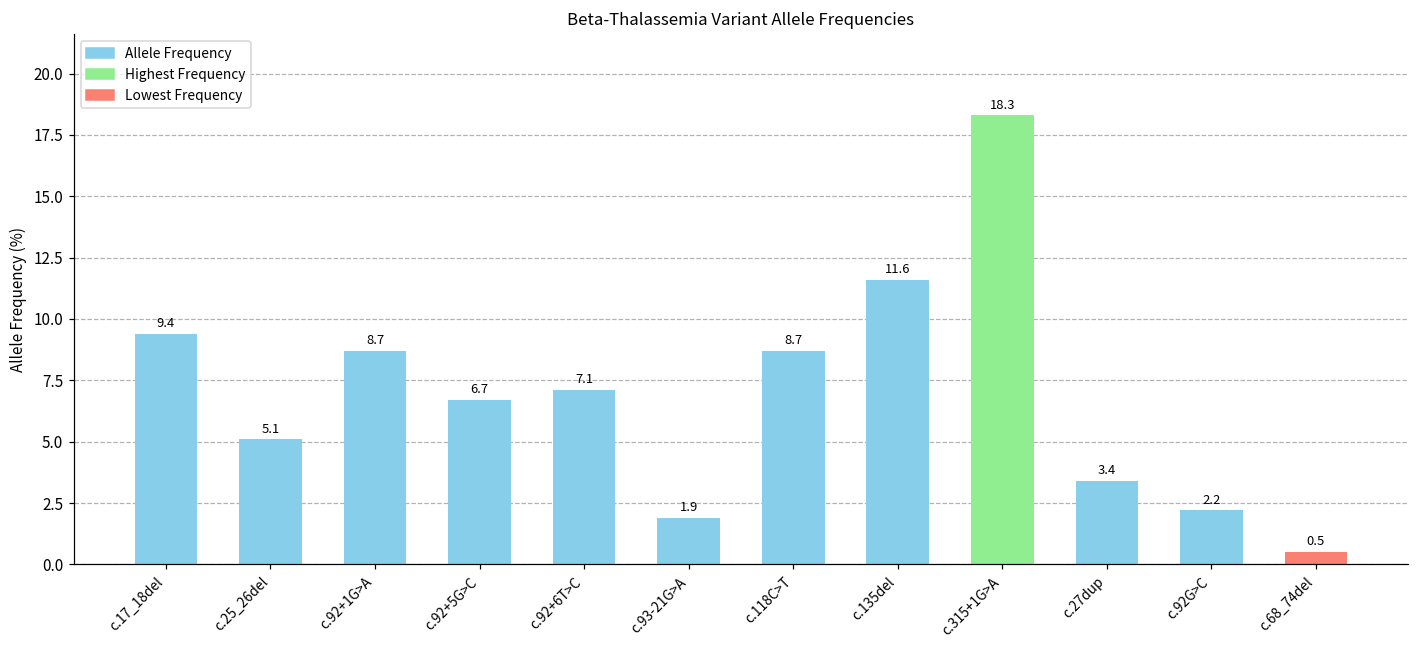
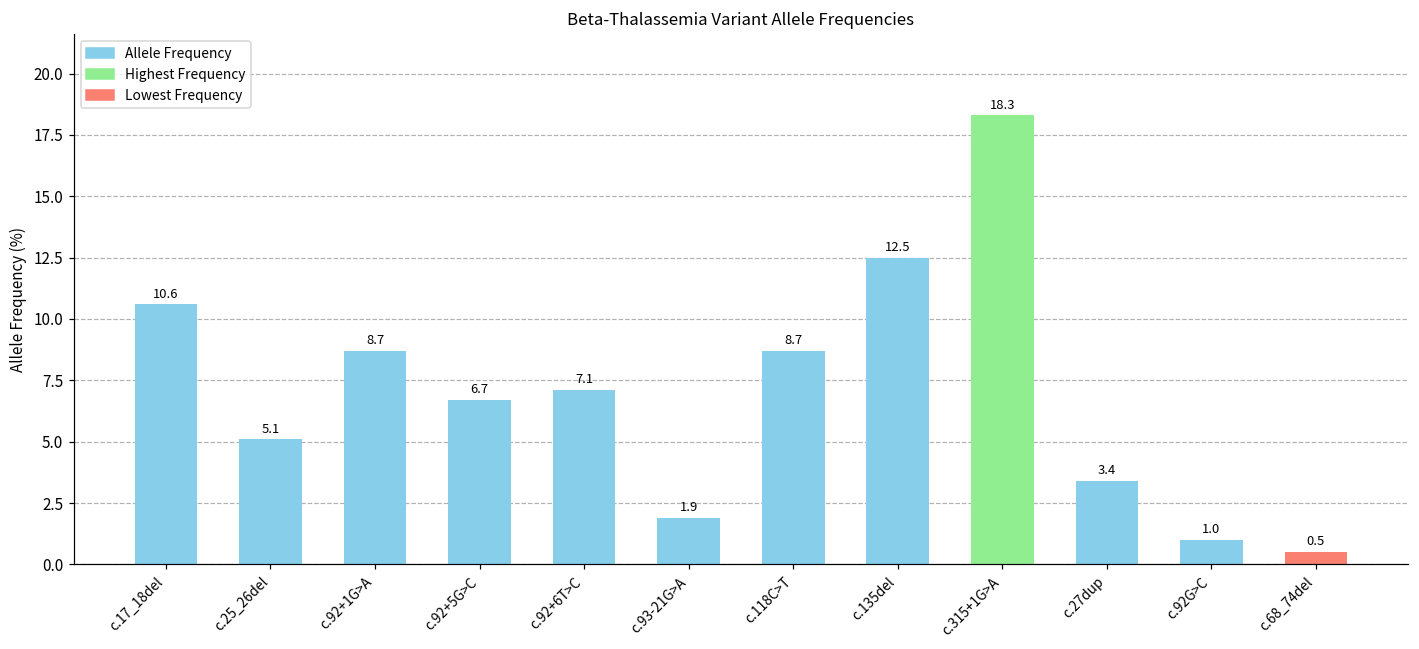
c.17_18del: 9.4 -> 10.6
c.135del: 11.6 -> 12.5
c.92G>C: 2.2 -> 1.0
